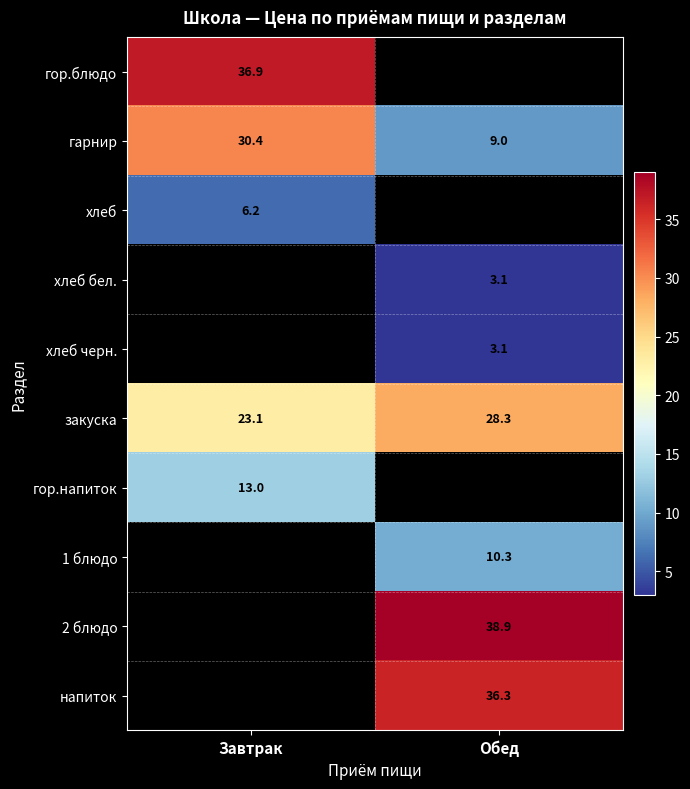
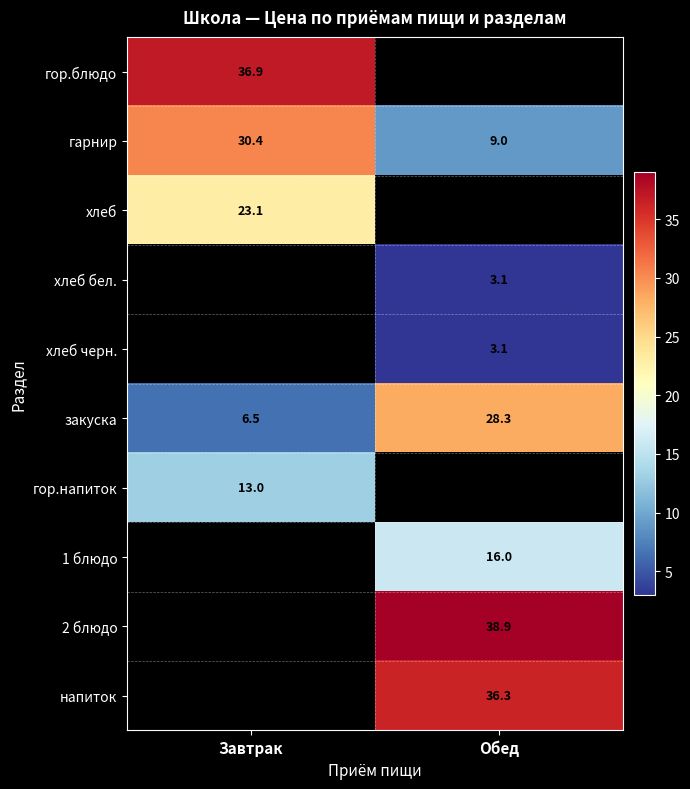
хлеб, Завтрак: 6.2 -> 23.1
закуска, Завтрак: 23.1 -> 6.5
1 блюдо, Обед: 10.3 -> 16.0
